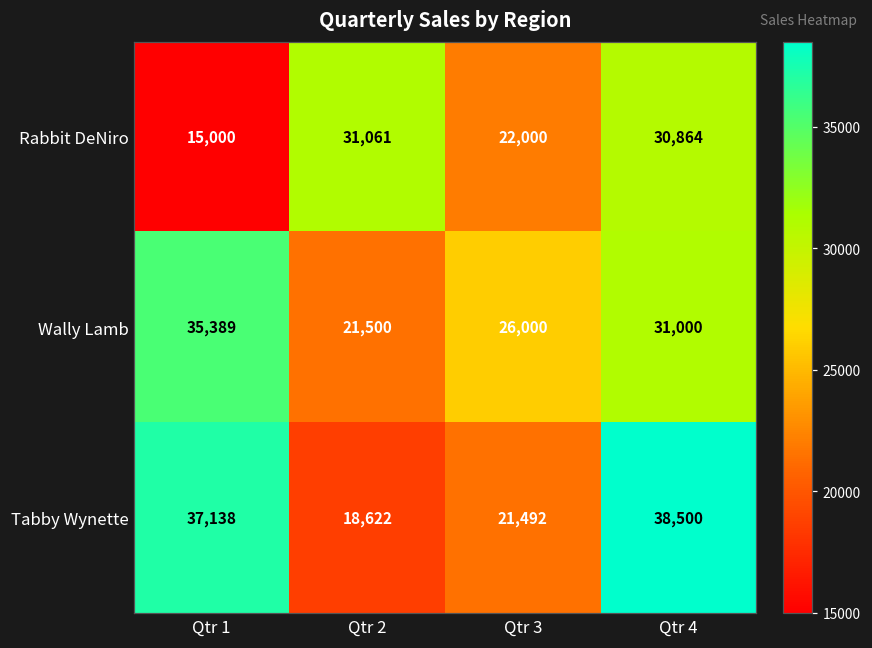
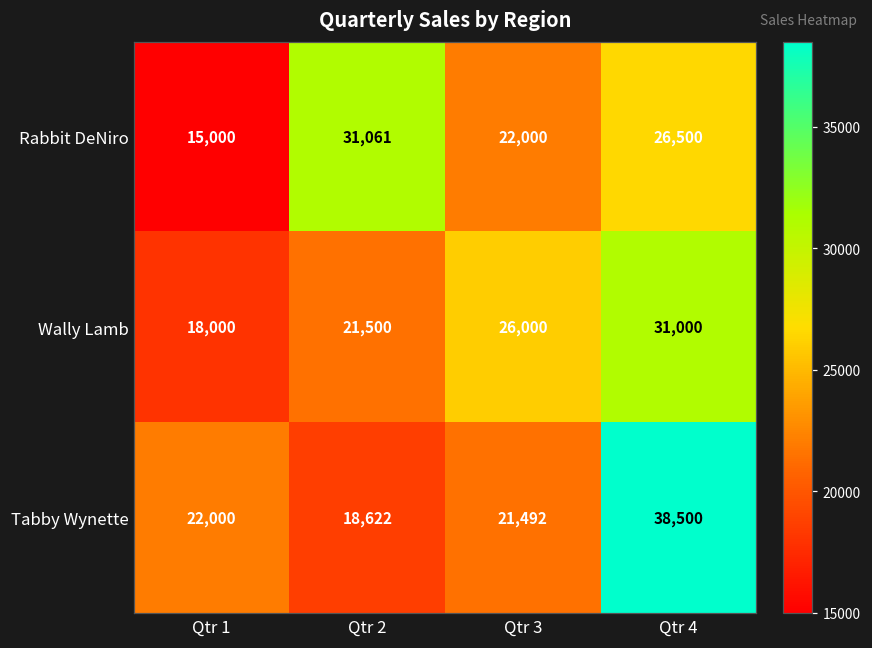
Rabbit DeNiro, Qtr 4: 30,864 -> 26,500
Wally Lamb, Qtr 1: 35,389 -> 18,000
Tabby Wynette, Qtr 1: 37,138 -> 22,000
